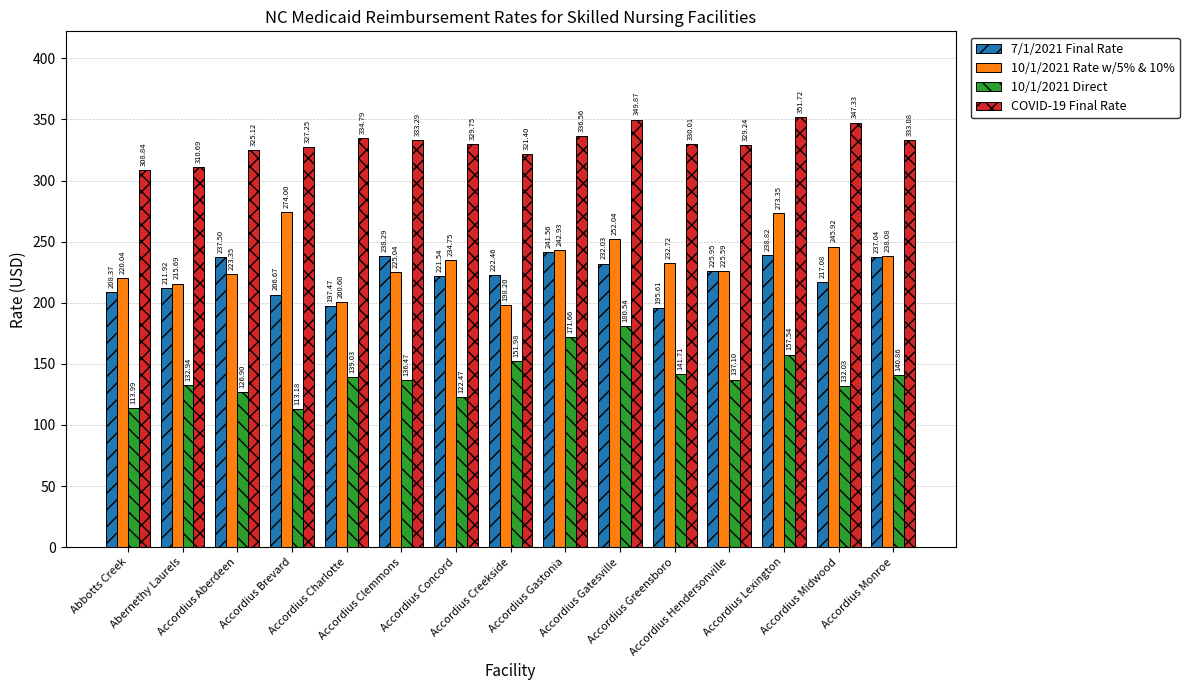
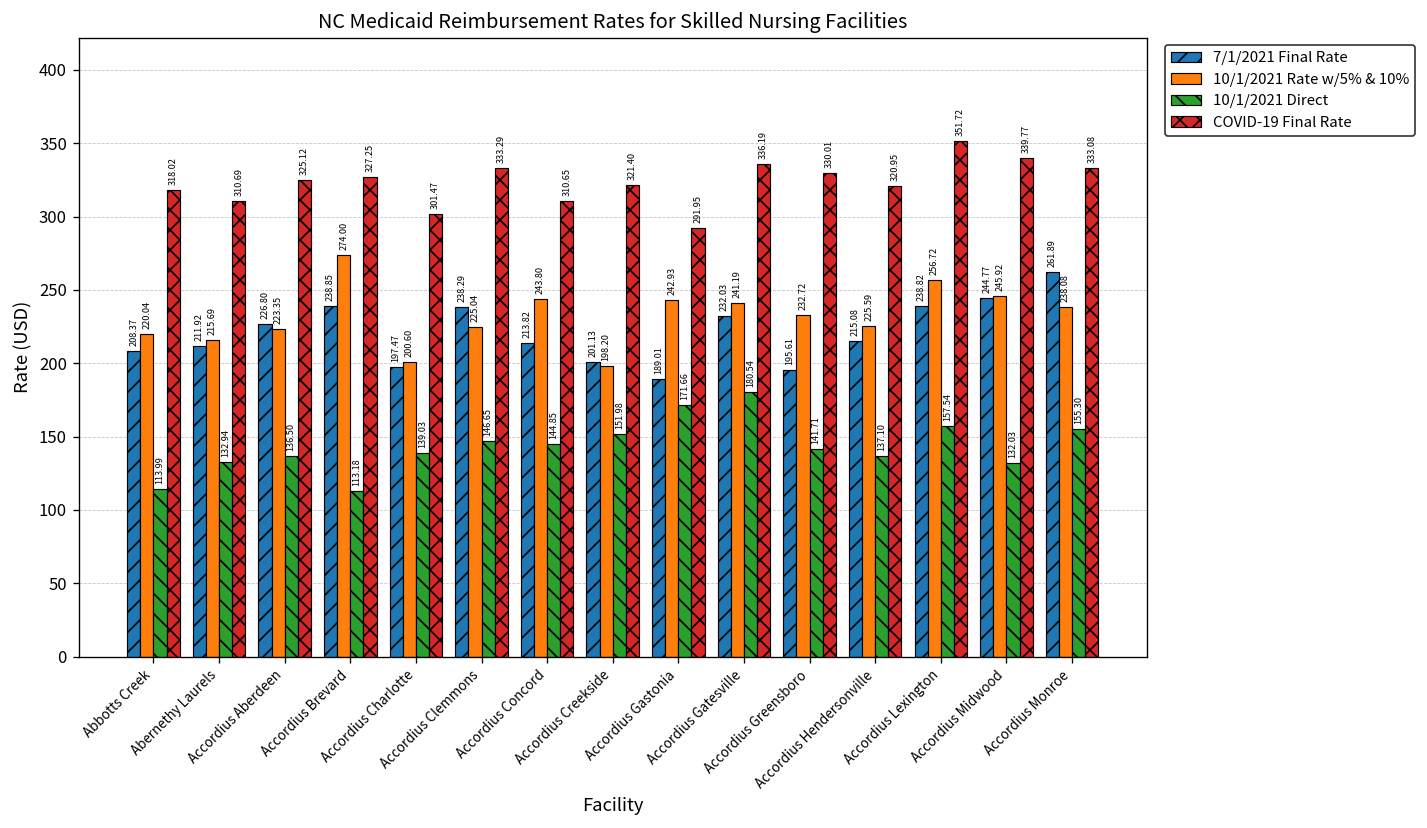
COVID-19 Final Rate, Abbotts Creek: 308.84 -> 318.02
7/1/2021 Final Rate, Accordius Aberdeen: 237.50 -> 226.80
10/1/2021 Direct, Accordius Aberdeen: 126.90 -> 136.50
7/1/2021 Final Rate, Accordius Brevard: 206.67 -> 238.85
COVID-19 Final Rate, Accordius Charlotte: 334.79 -> 301.47
10/1/2021 Direct, Accordius Clemmons: 136.47 -> 146.65
7/1/2021 Final Rate, Accordius Concord: 221.54 -> 213.82
10/1/2021 Rate w/5% & 10%, Accordius Concord: 234.75 -> 243.80
10/1/2021 Direct, Accordius Concord: 122.47 -> 144.85
COVID-19 Final Rate, Accordius Concord: 329.75 -> 310.65
7/1/2021 Final Rate, Accordius Creekside: 222.46 -> 201.13
7/1/2021 Final Rate, Accordius Gastonia: 241.56 -> 189.01
COVID-19 Final Rate, Accordius Gastonia: 336.56 -> 291.95
10/1/2021 Rate w/5% & 10%, Accordius Gatesville: 252.04 -> 241.19
COVID-19 Final Rate, Accordius Gatesville: 349.87 -> 336.19
7/1/2021 Final Rate, Accordius Hendersonville: 225.95 -> 215.08
COVID-19 Final Rate, Accordius Hendersonville: 329.24 -> 320.95
10/1/2021 Rate w/5% & 10%, Accordius Lexington: 273.35 -> 256.72
7/1/2021 Final Rate, Accordius Midwood: 217.08 -> 244.77
COVID-19 Final Rate, Accordius Midwood: 347.33 -> 339.77
7/1/2021 Final Rate, Accordius Monroe: 237.04 -> 261.89
10/1/2021 Direct, Accordius Monroe: 140.86 -> 155.30
